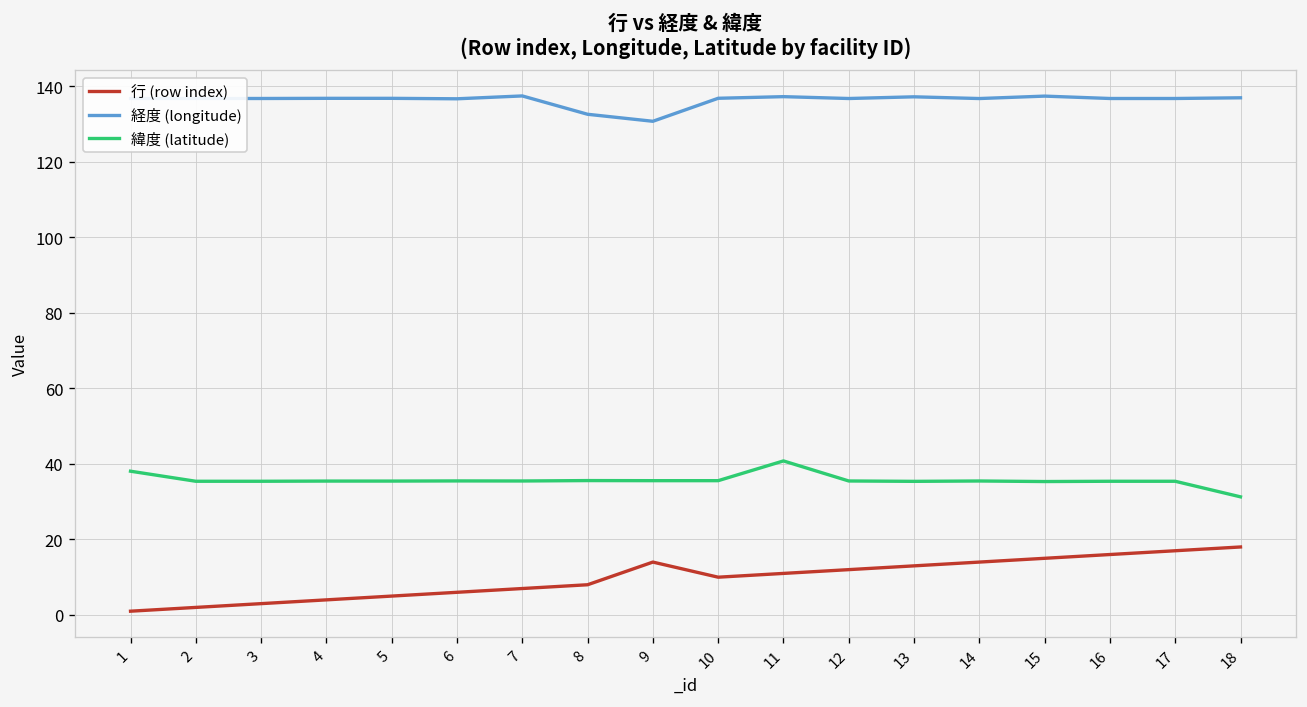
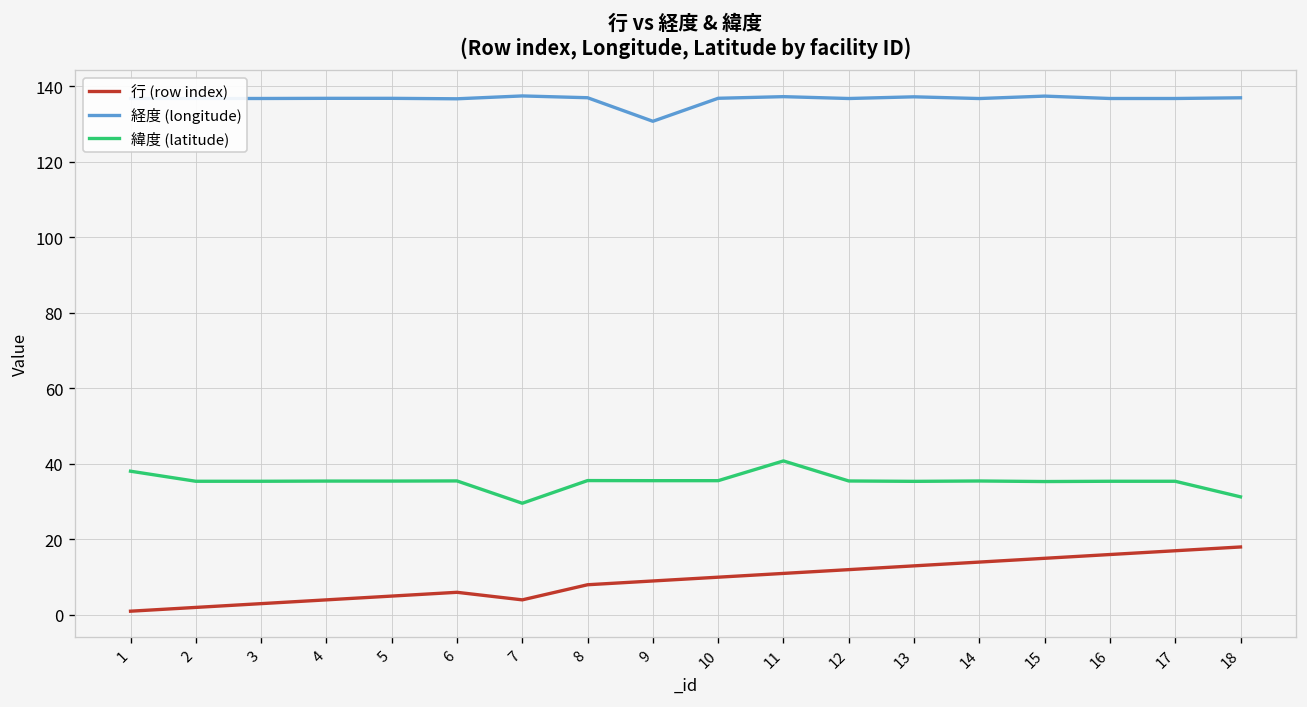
行 (row index), 7: 7 -> 4
緯度 (latitude), 7: 35 -> 30
経度 (longitude), 8: 133 -> 137
行 (row index), 9: 14 -> 9
